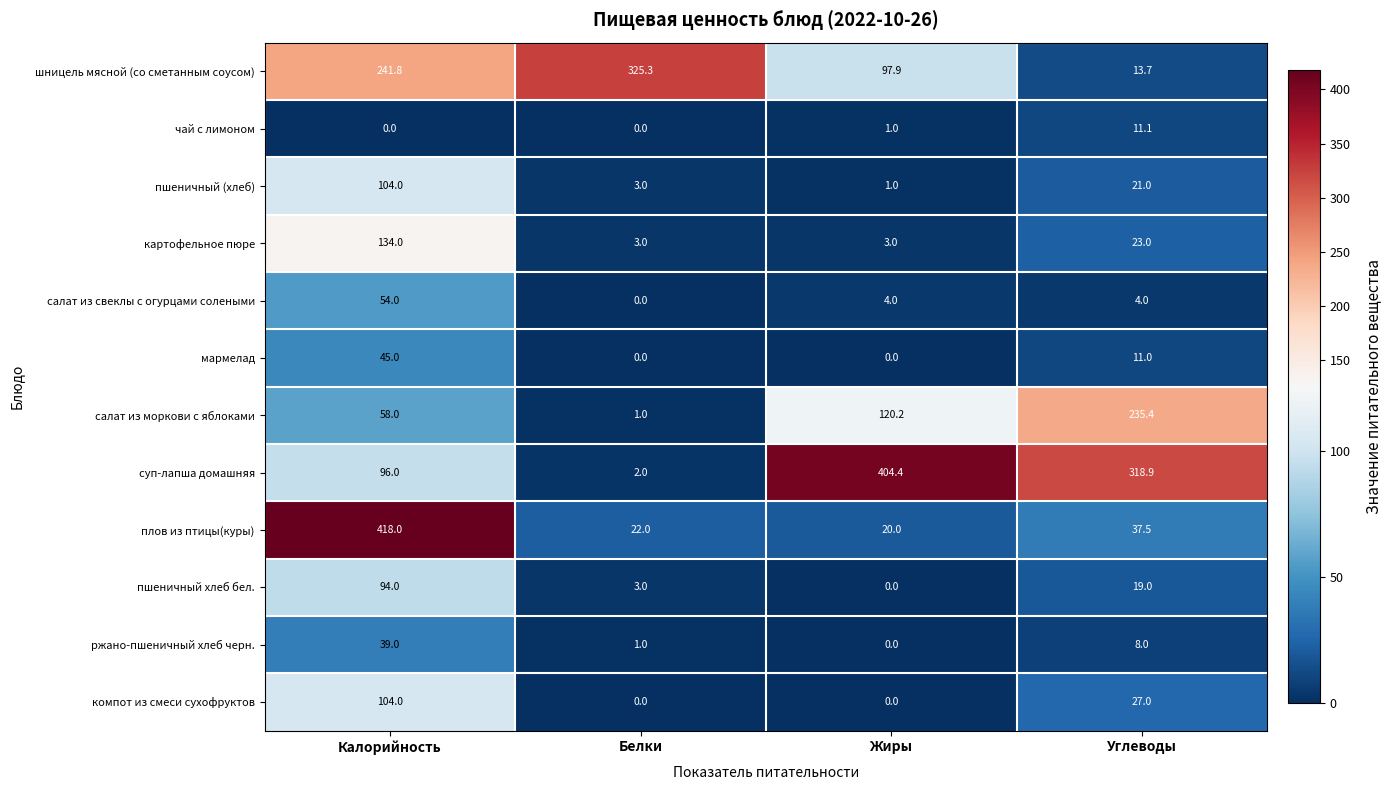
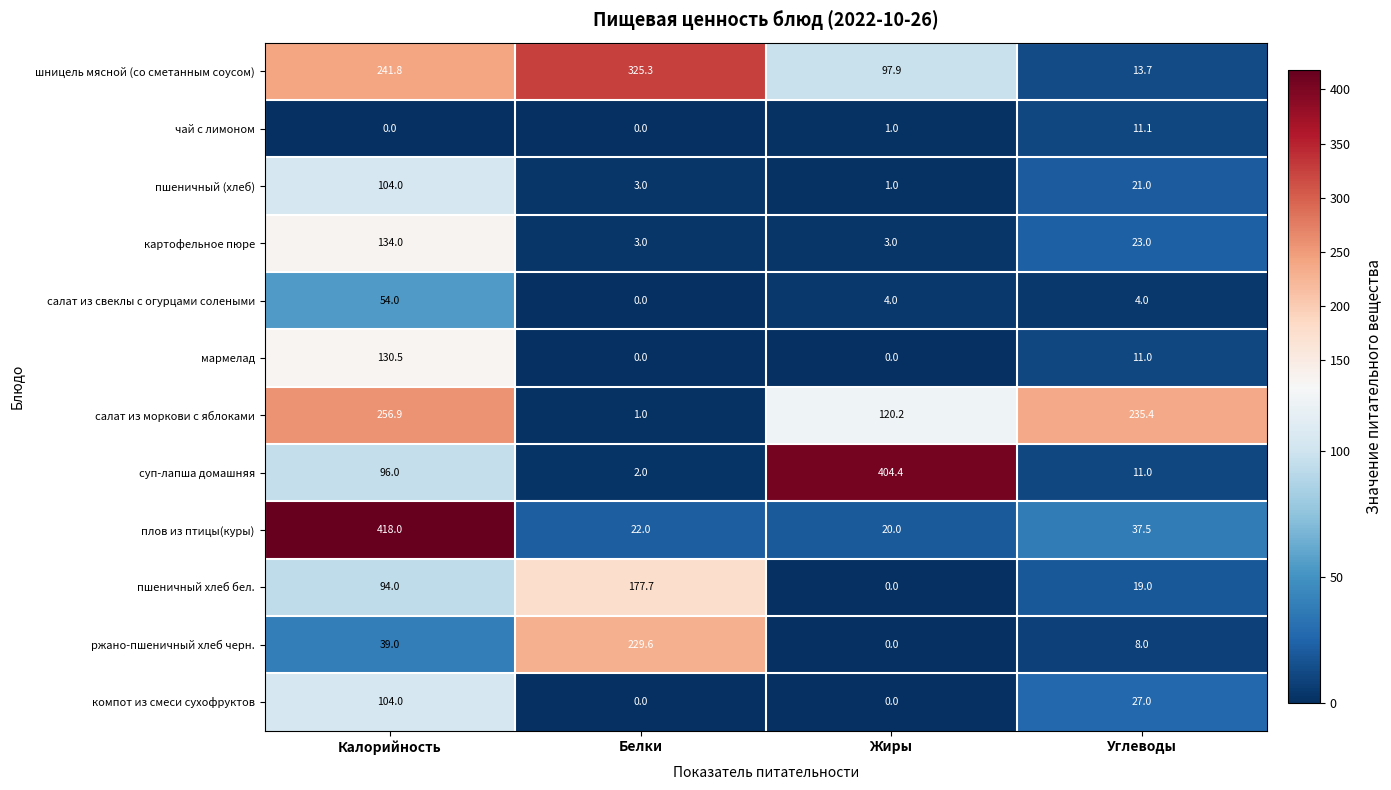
мармелад, Калорийность: 45.0 -> 130.5
салат из моркови с яблоками, Калорийность: 58.0 -> 256.9
суп-лапша домашняя, Углеводы: 318.9 -> 11.0
пшеничный хлеб бел., Белки: 3.0 -> 177.7
ржано-пшеничный хлеб черн., Белки: 1.0 -> 229.6
